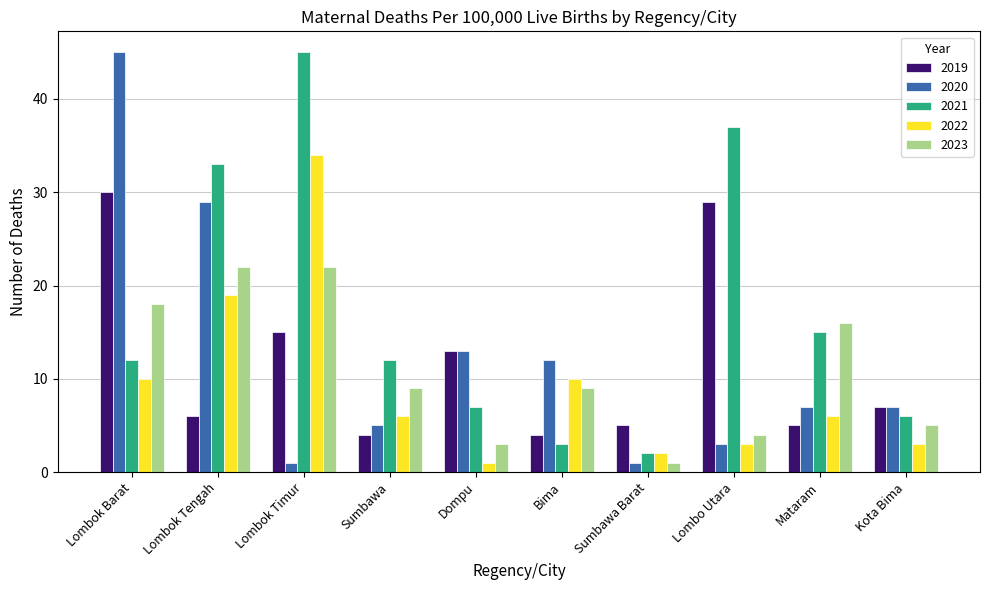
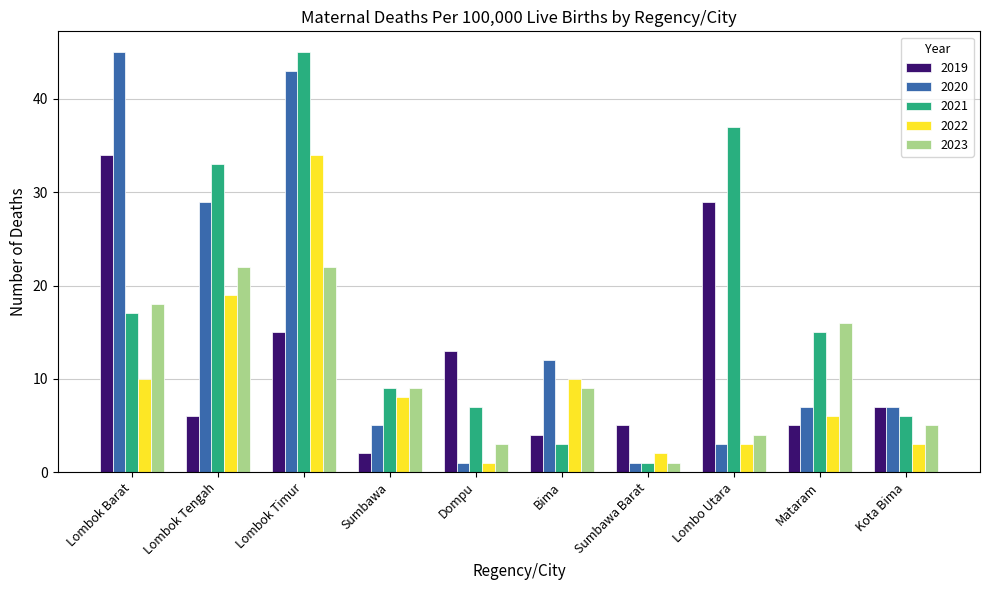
2019, Lombok Barat: 30 -> 34
2021, Lombok Barat: 12 -> 17
2020, Lombok Timur: 1 -> 43
2019, Sumbawa: 4 -> 2
2021, Sumbawa: 12 -> 9
2022, Sumbawa: 6 -> 8
2020, Dompu: 13 -> 1
2021, Sumbawa Barat: 2 -> 1
